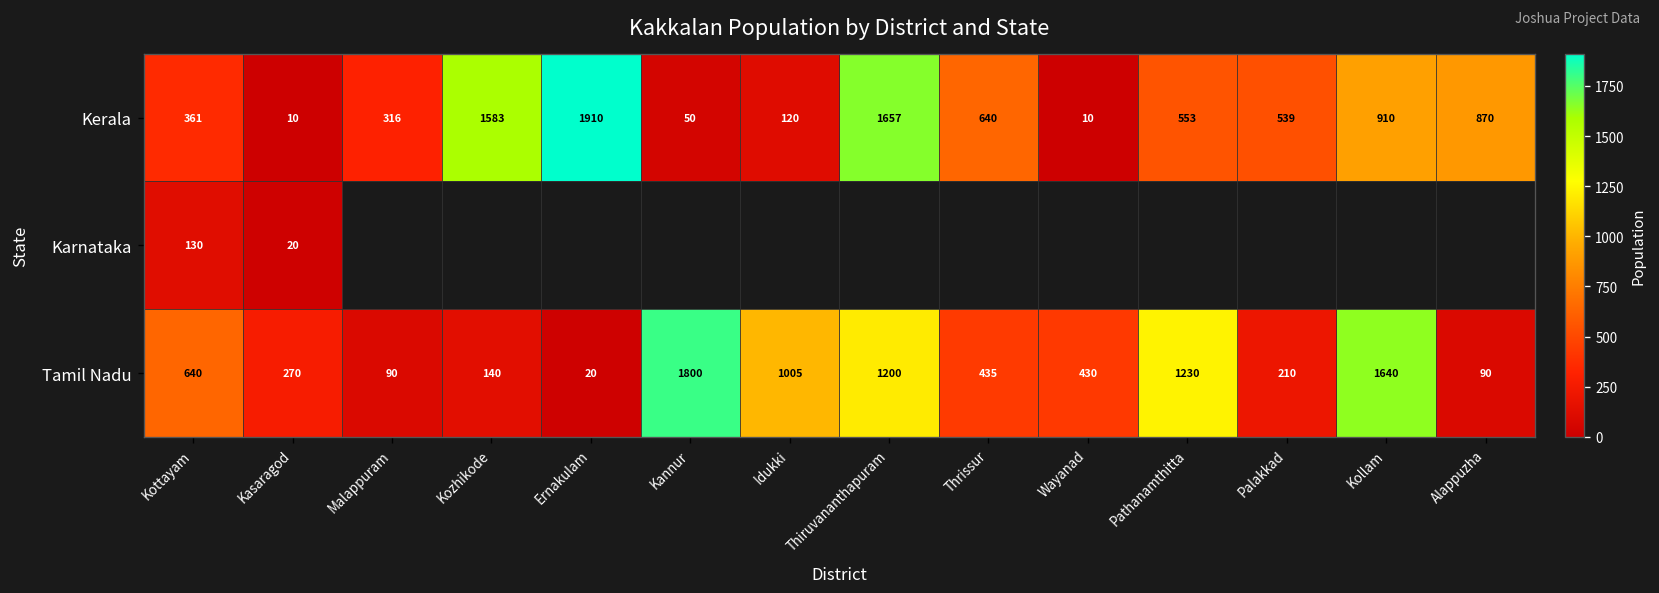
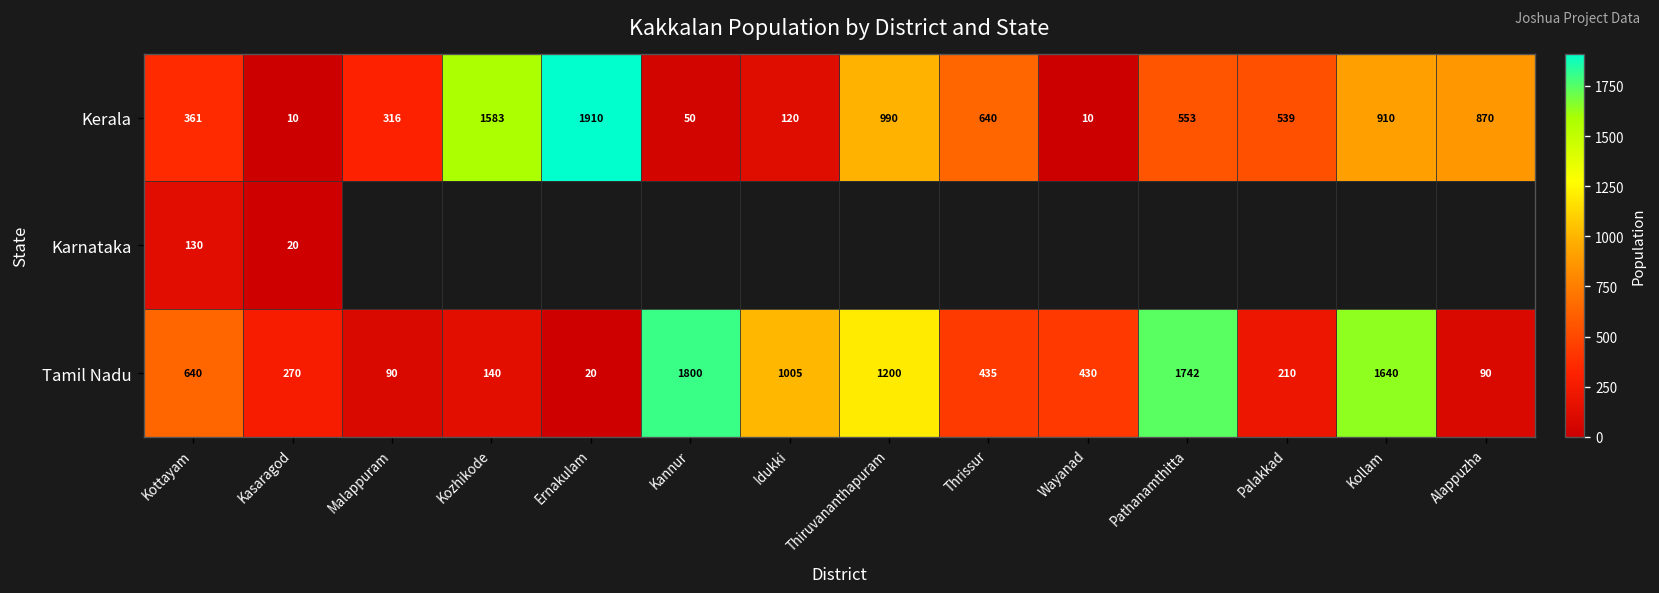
Kerala, Thiruvananthapuram: 1657 -> 990
Tamil Nadu, Pathanamthitta: 1230 -> 1742
